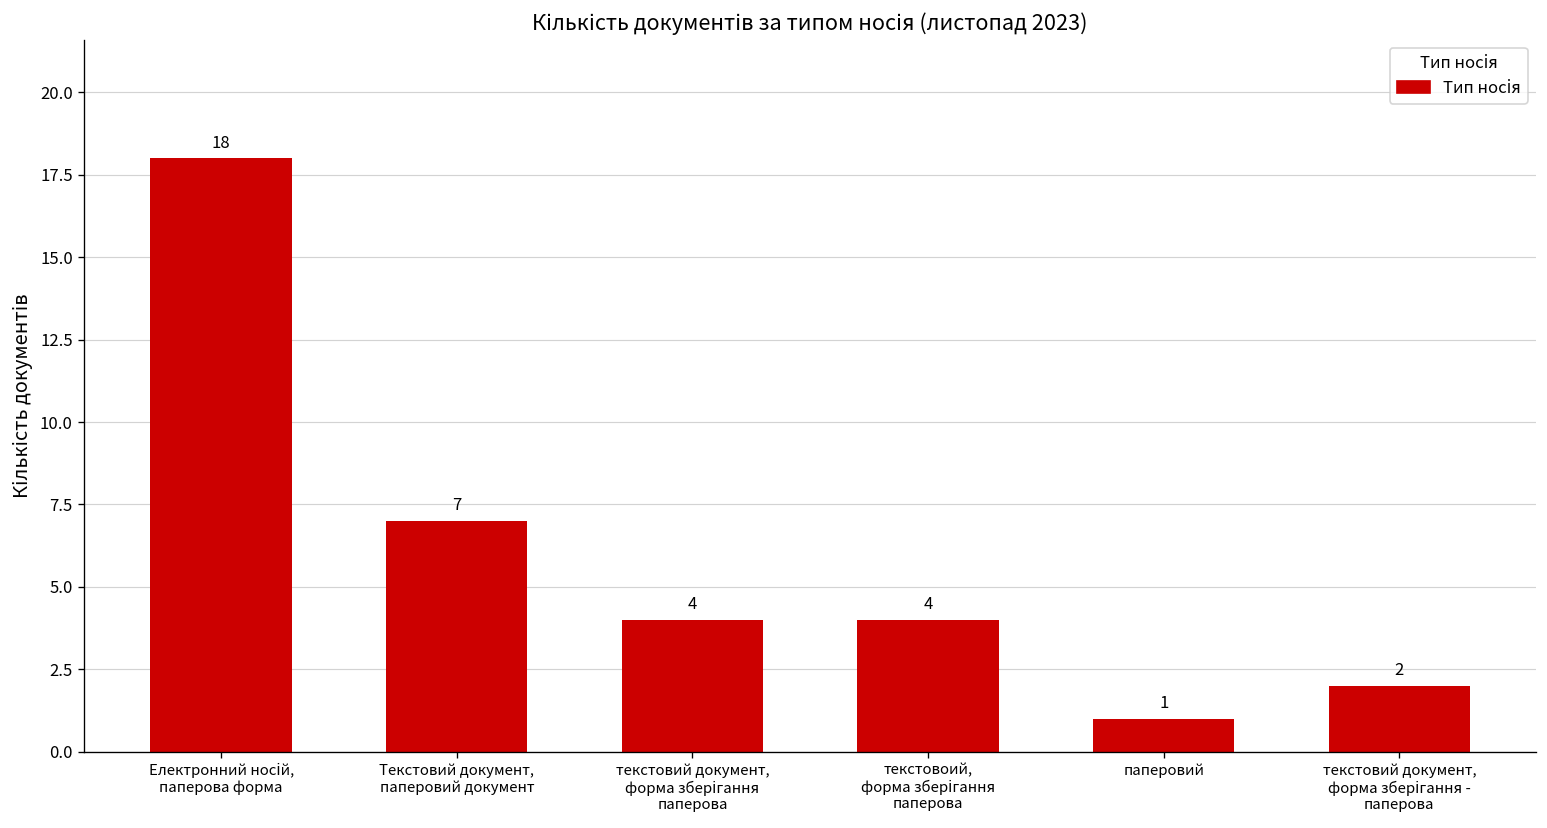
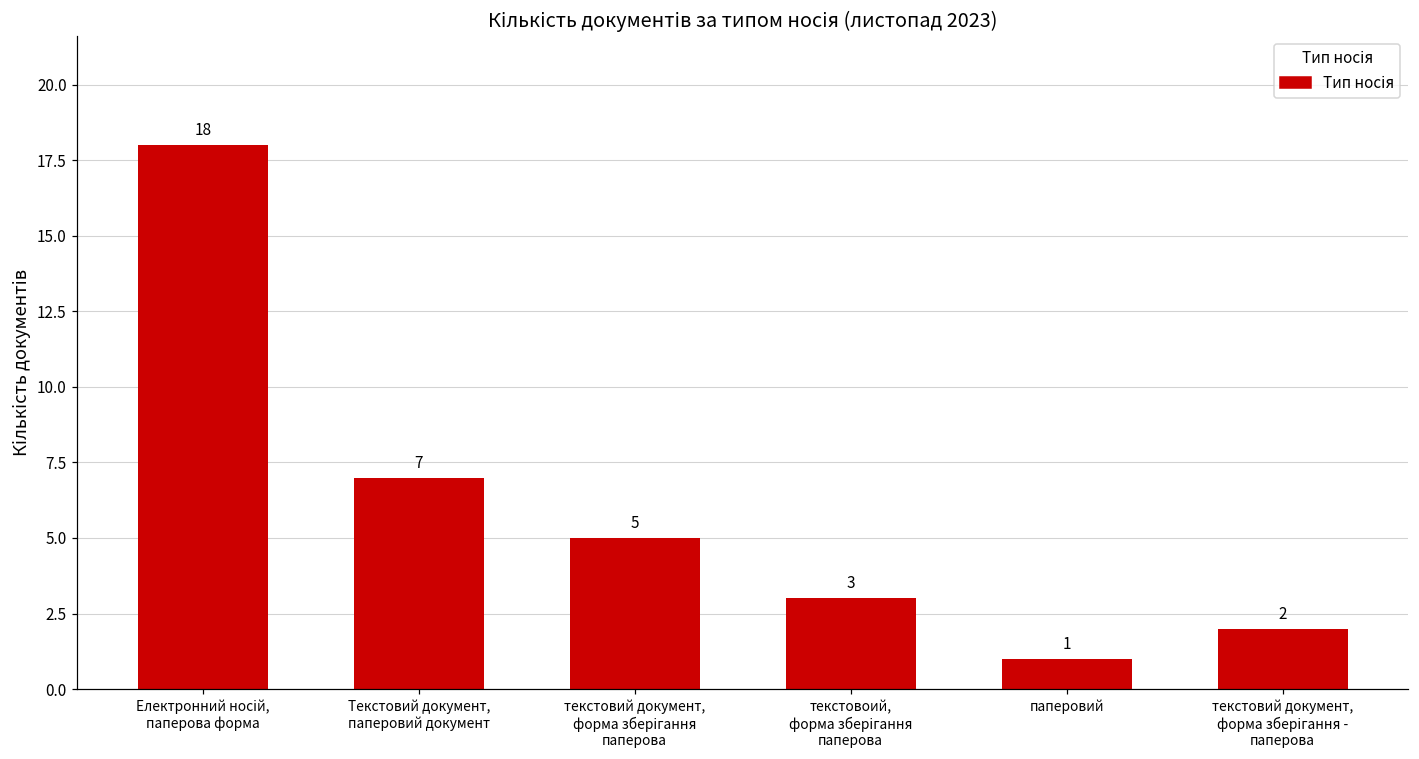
текстовий документ, форма зберігання паперова: 4 -> 5
текстовоий, форма зберігання паперова: 4 -> 3
